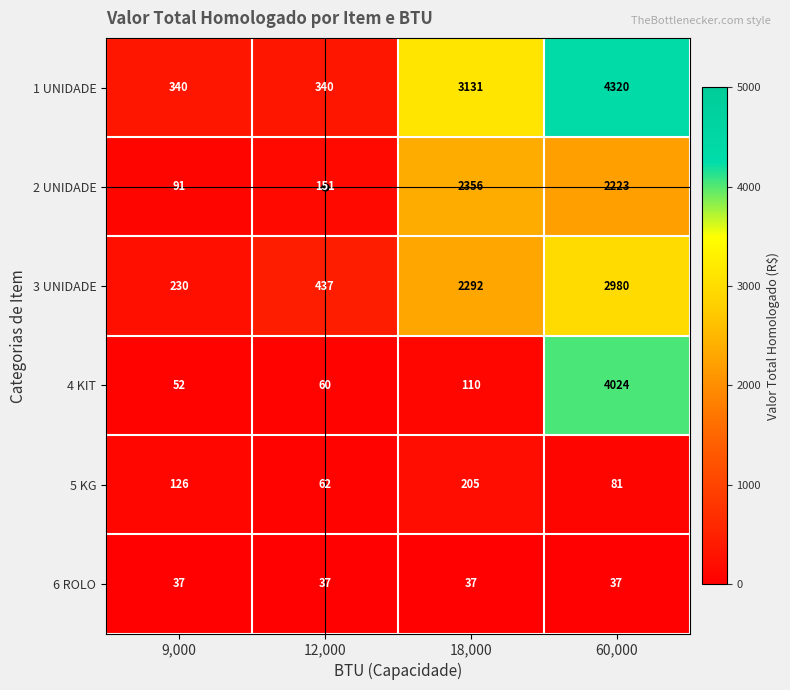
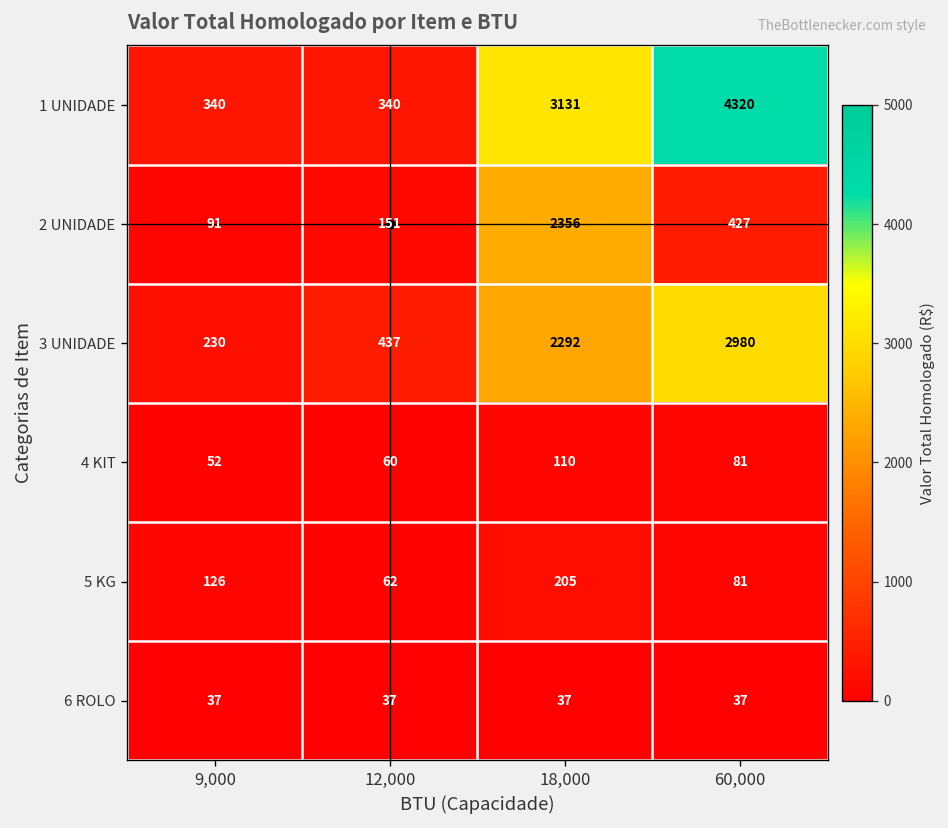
2 UNIDADE, 60,000: 2223 -> 427
4 KIT, 60,000: 4024 -> 81
